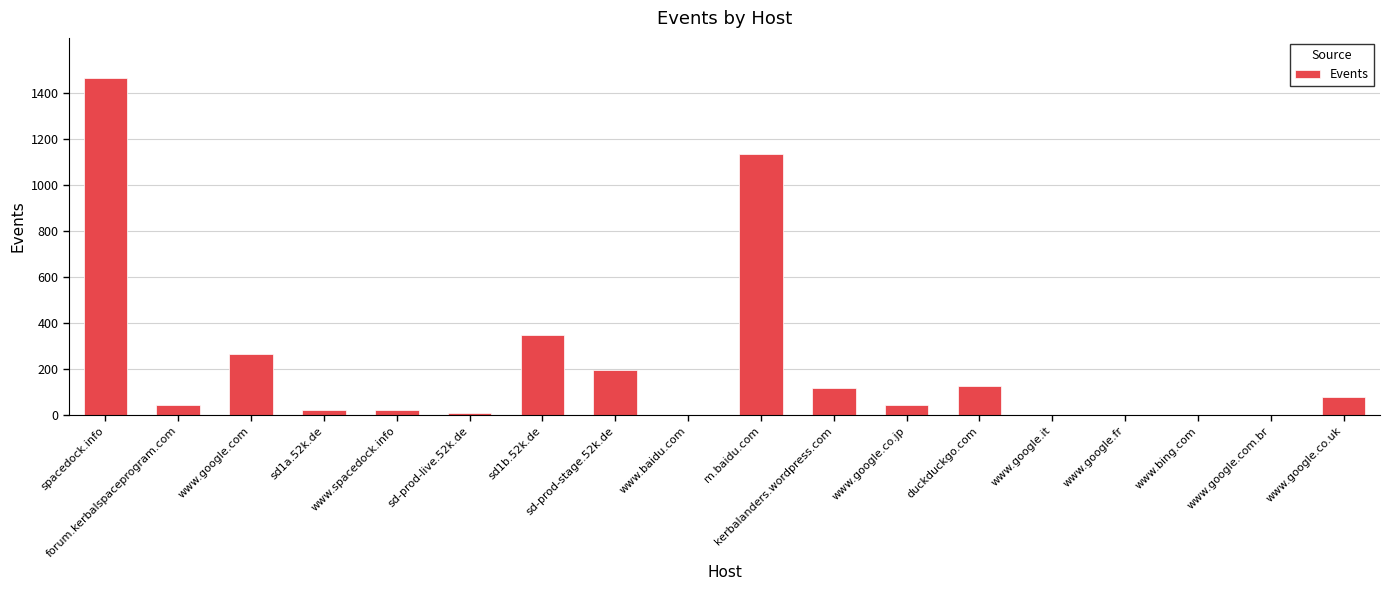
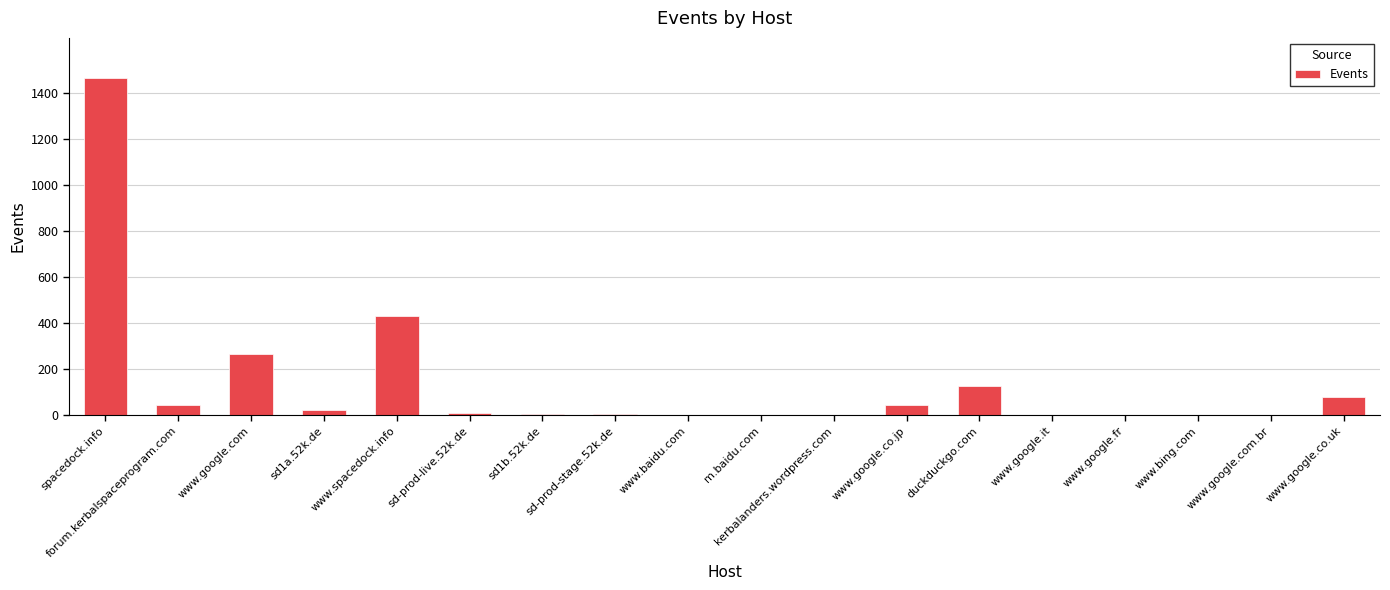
www.spacedock.info: 20 -> 430
sd1b.52k.de: 350 -> 10
sd-prod-stage.52k.de: 200 -> 10
m.baidu.com: 1130 -> 0
kerbalanders.wordpress.com: 120 -> 0
